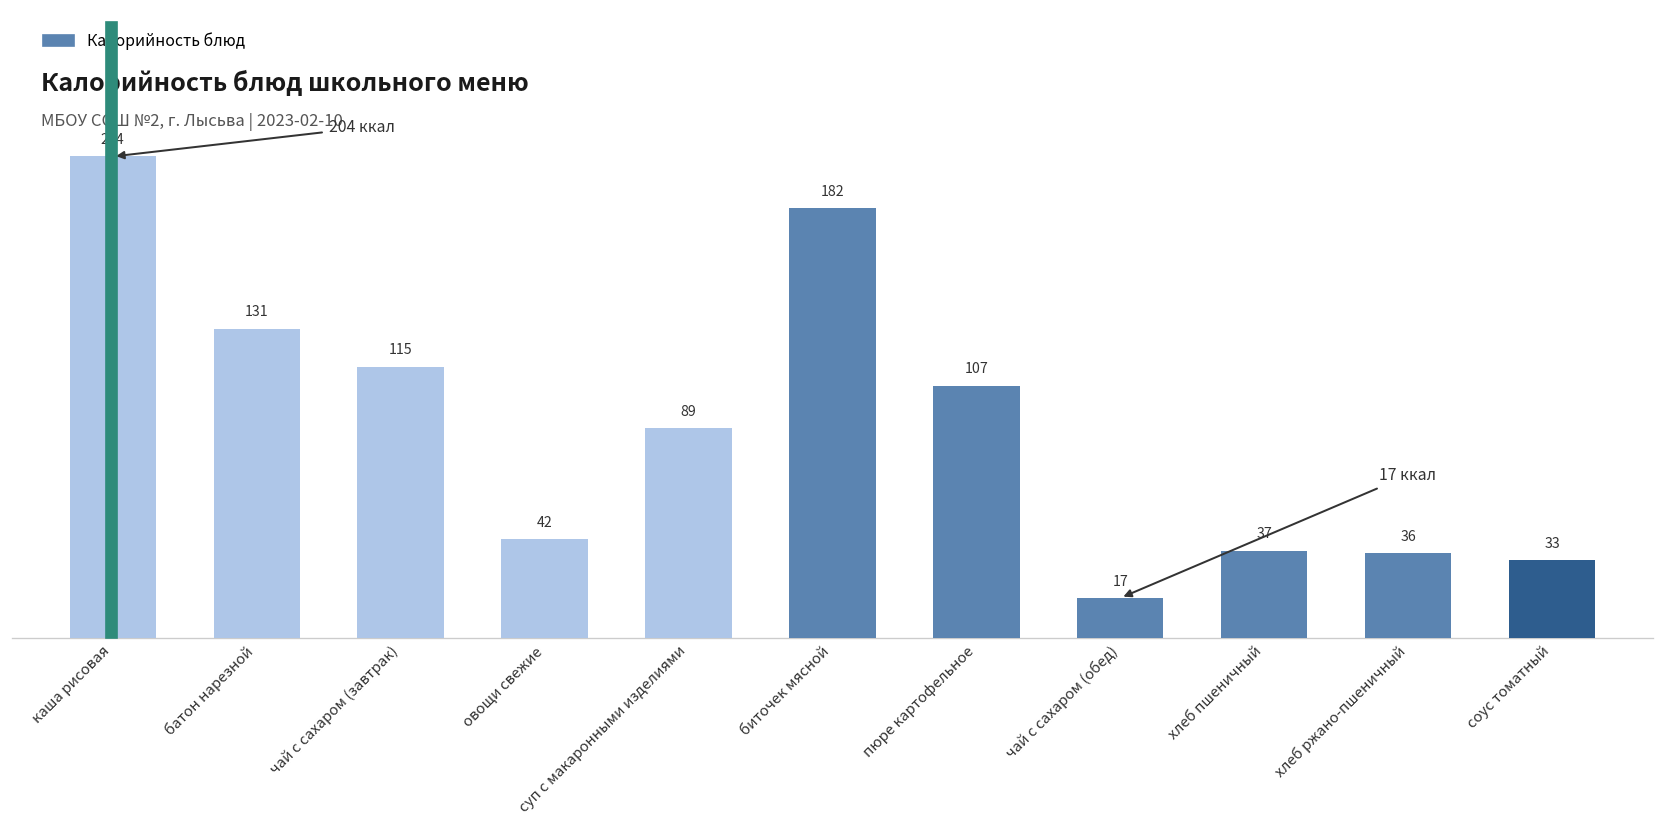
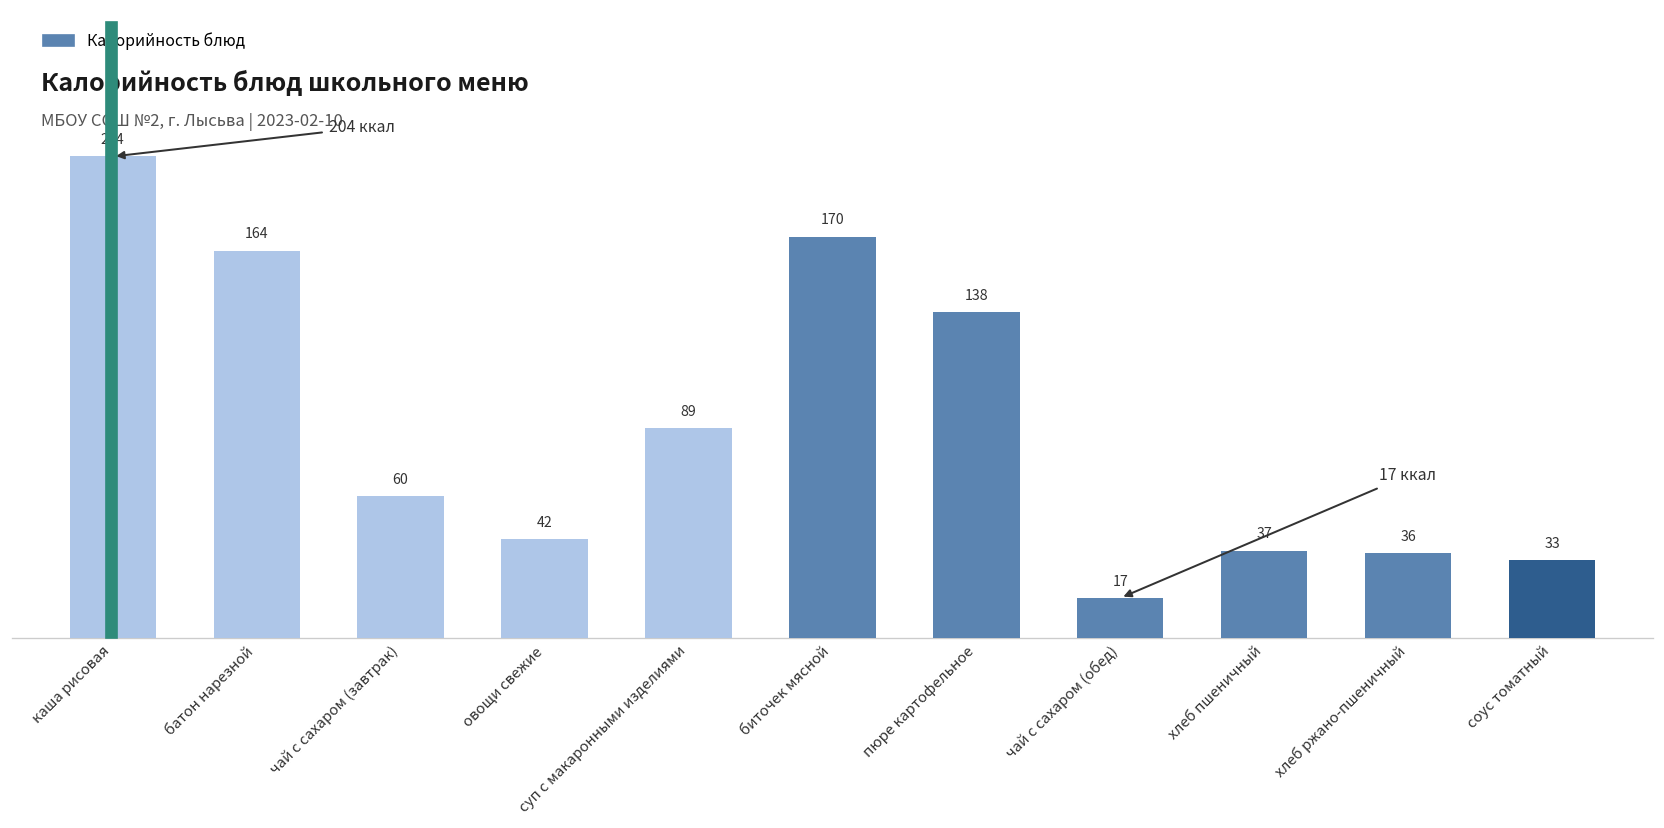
батон нарезной: 131 -> 164
чай с сахаром (завтрак): 115 -> 60
биточек мясной: 182 -> 170
пюре картофельное: 107 -> 138
